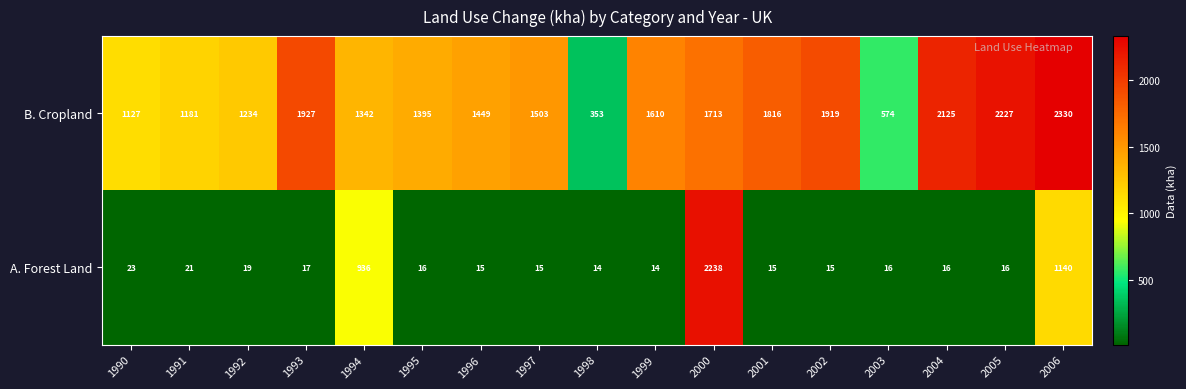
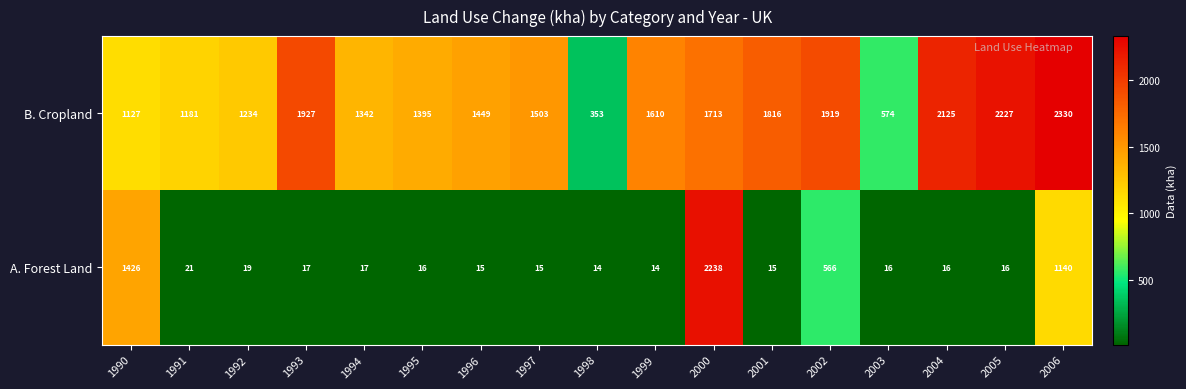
A. Forest Land, 1990: 23 -> 1426
A. Forest Land, 1994: 936 -> 17
A. Forest Land, 2002: 15 -> 566
